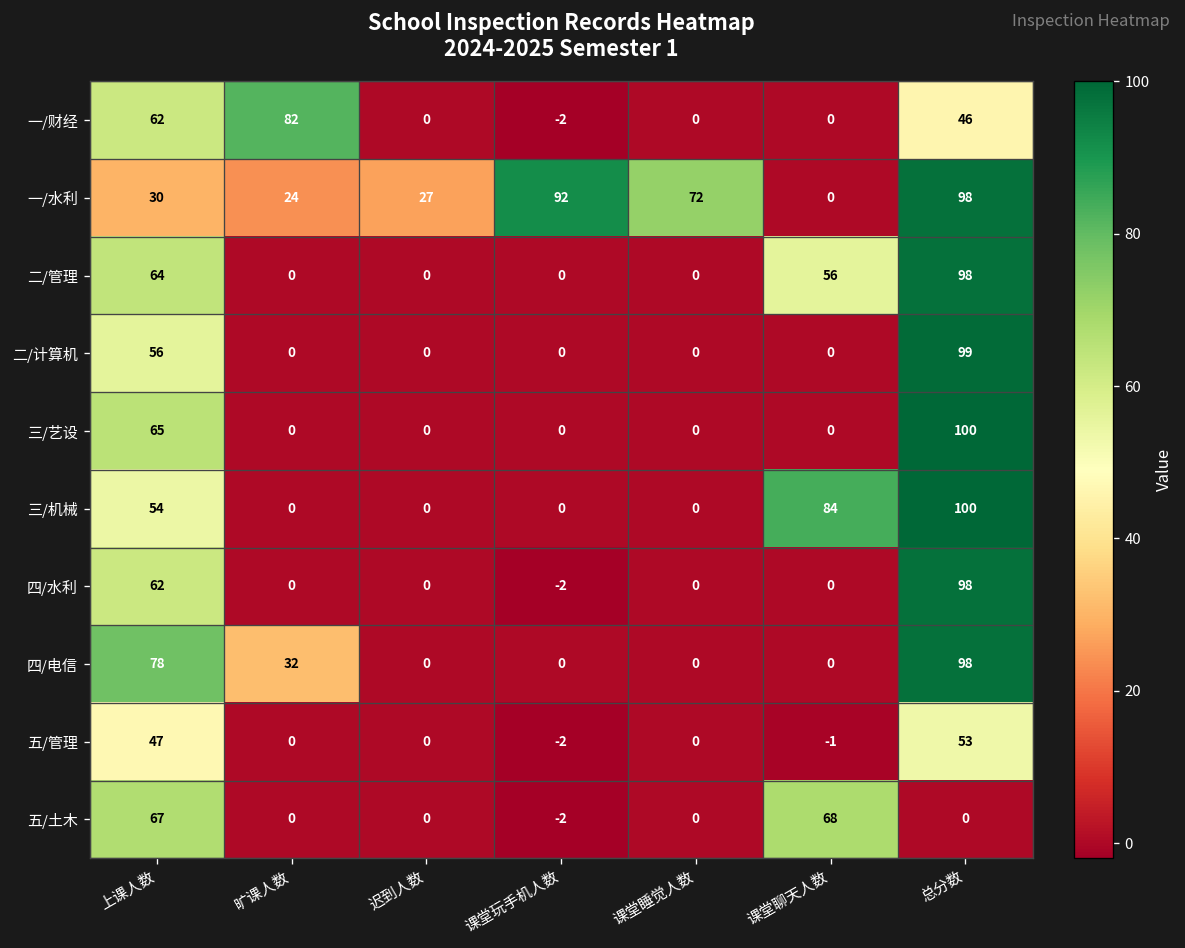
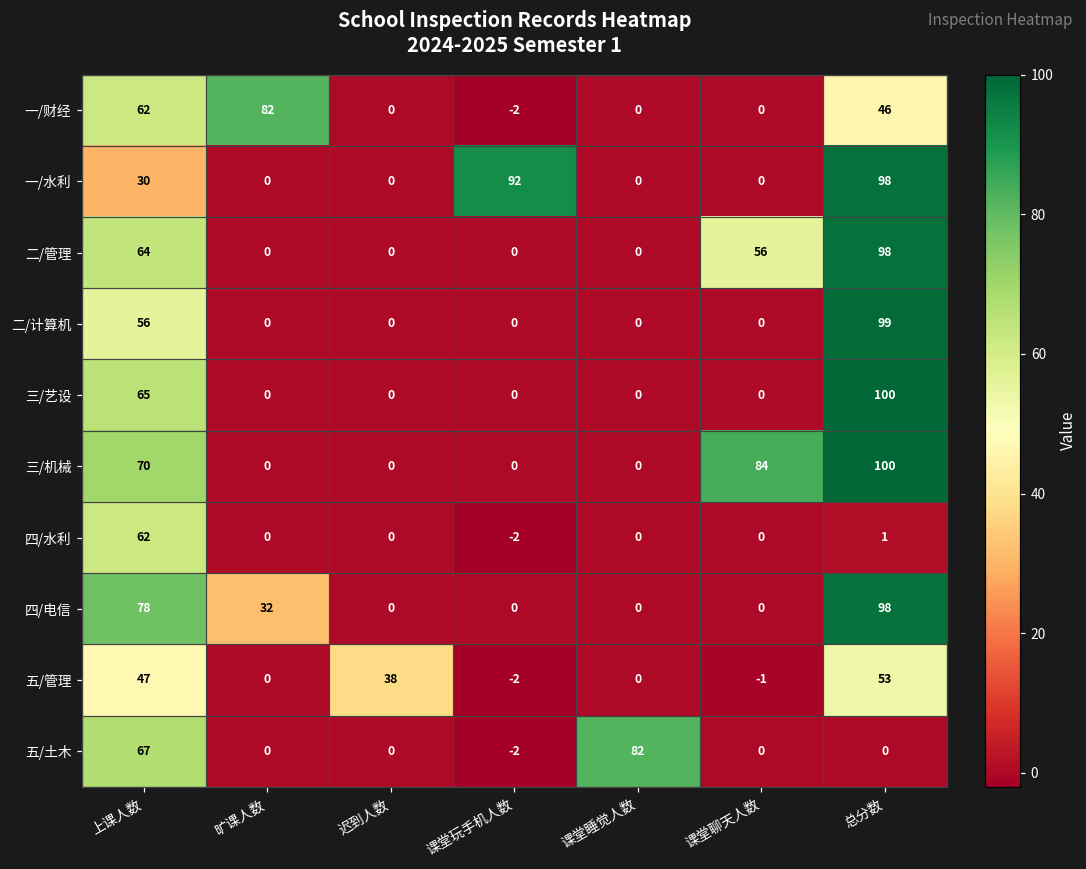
一/水利, 旷课人数: 24 -> 0
一/水利, 迟到人数: 27 -> 0
一/水利, 课堂睡觉人数: 72 -> 0
三/机械, 上课人数: 54 -> 70
四/水利, 总分数: 98 -> 1
五/管理, 迟到人数: 0 -> 38
五/土木, 课堂睡觉人数: 0 -> 82
五/土木, 课堂聊天人数: 68 -> 0
